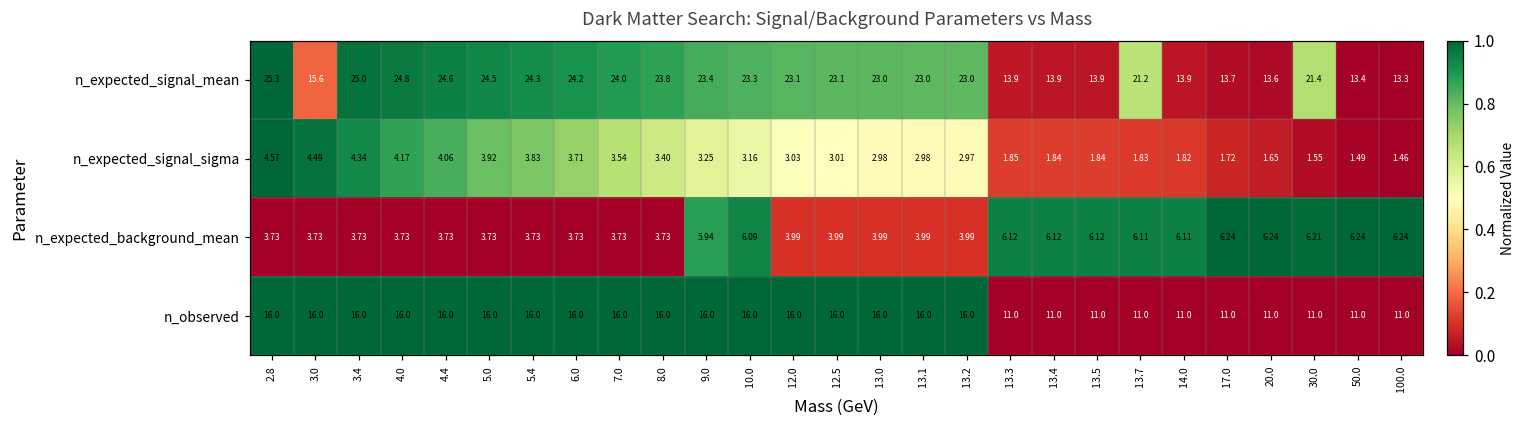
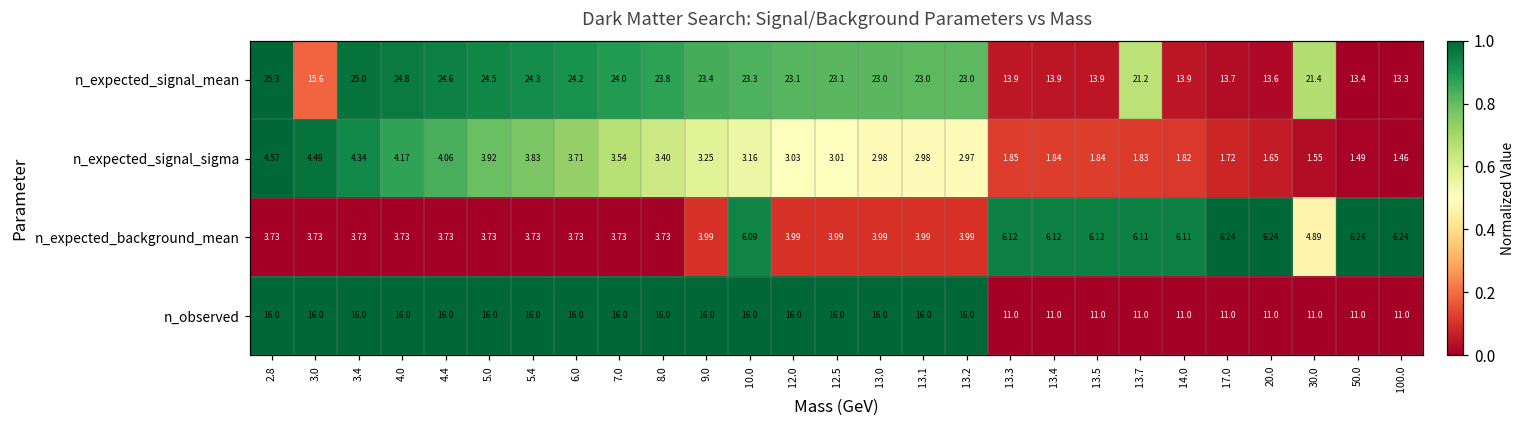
n_expected_background_mean, 9.0: 5.94 -> 3.99
n_expected_background_mean, 30.0: 6.21 -> 4.89
